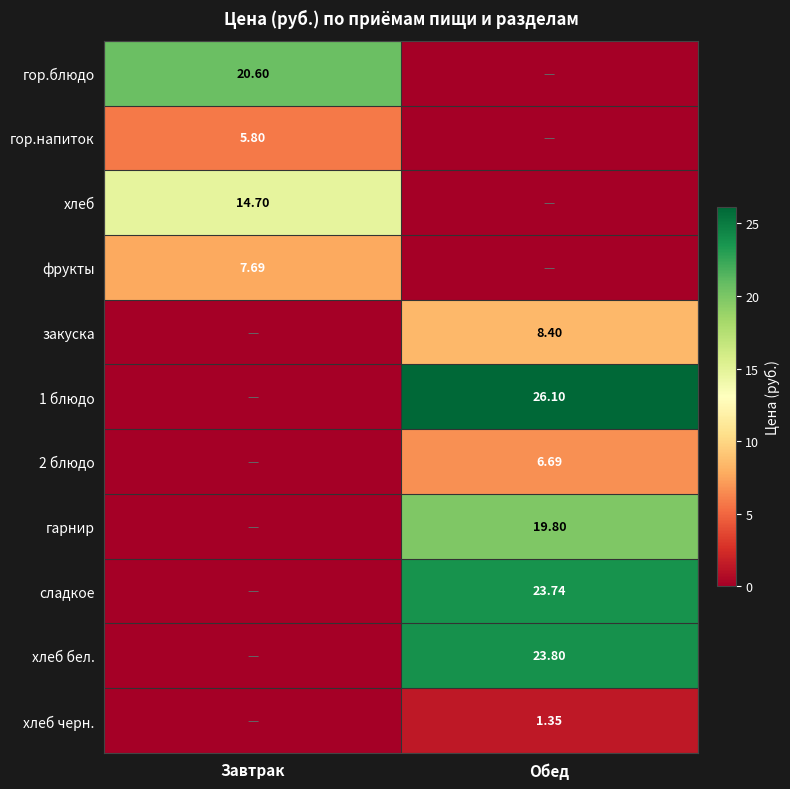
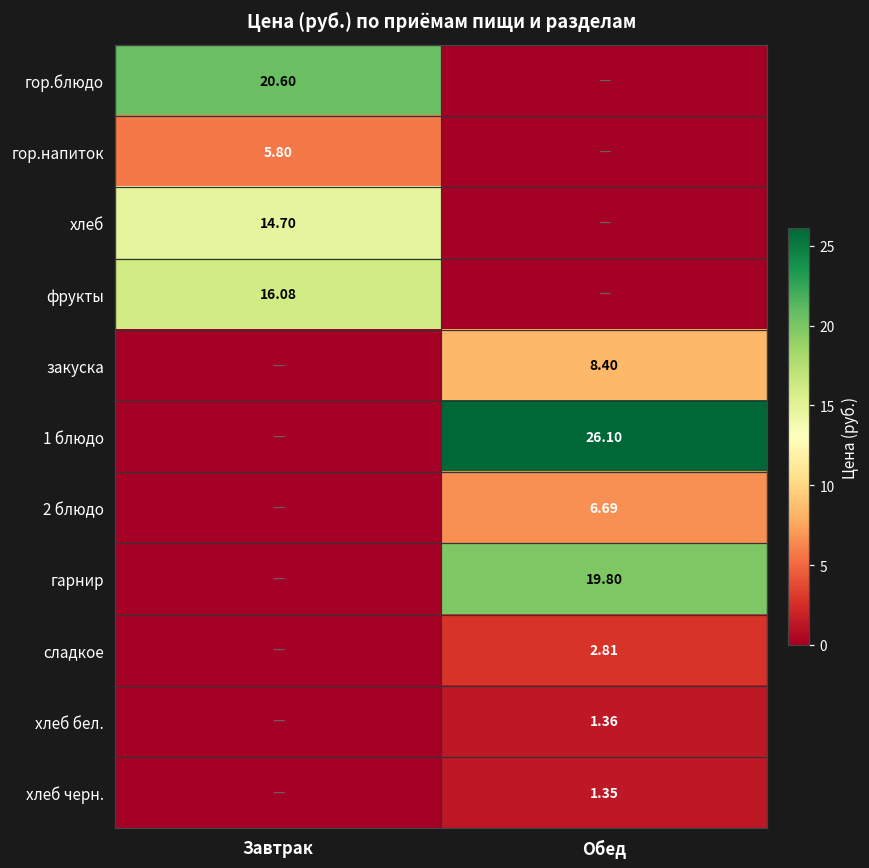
фрукты, Завтрак: 7.69 -> 16.08
сладкое, Обед: 23.74 -> 2.81
хлеб бел., Обед: 23.80 -> 1.36
